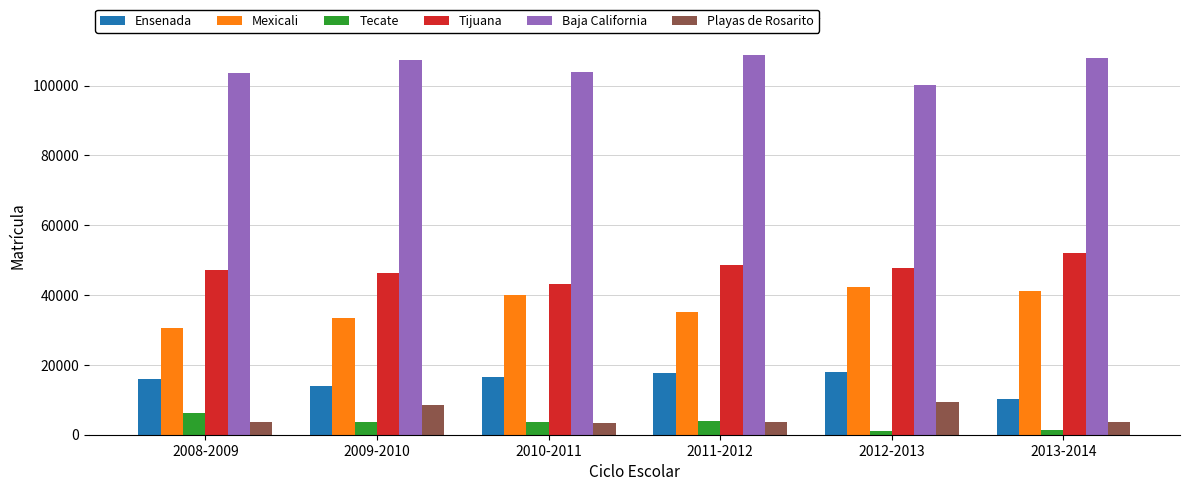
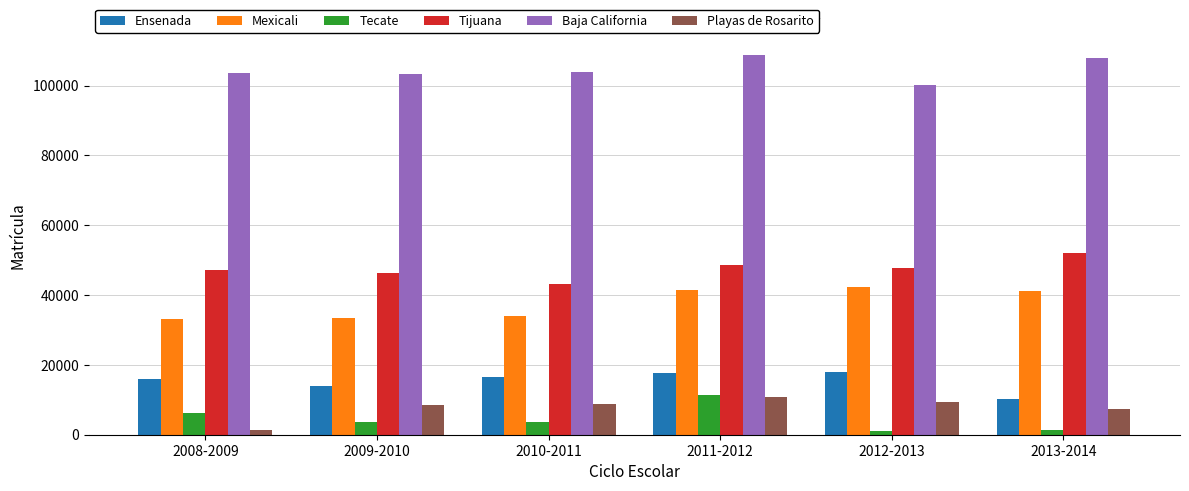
Mexicali, 2008-2009: 31000 -> 33000
Playas de Rosarito, 2008-2009: 4000 -> 1000
Baja California, 2009-2010: 107000 -> 103000
Mexicali, 2010-2011: 40000 -> 34000
Playas de Rosarito, 2010-2011: 3000 -> 9000
Mexicali, 2011-2012: 35000 -> 41000
Tecate, 2011-2012: 4000 -> 11000
Playas de Rosarito, 2011-2012: 4000 -> 11000
Playas de Rosarito, 2013-2014: 4000 -> 7000
